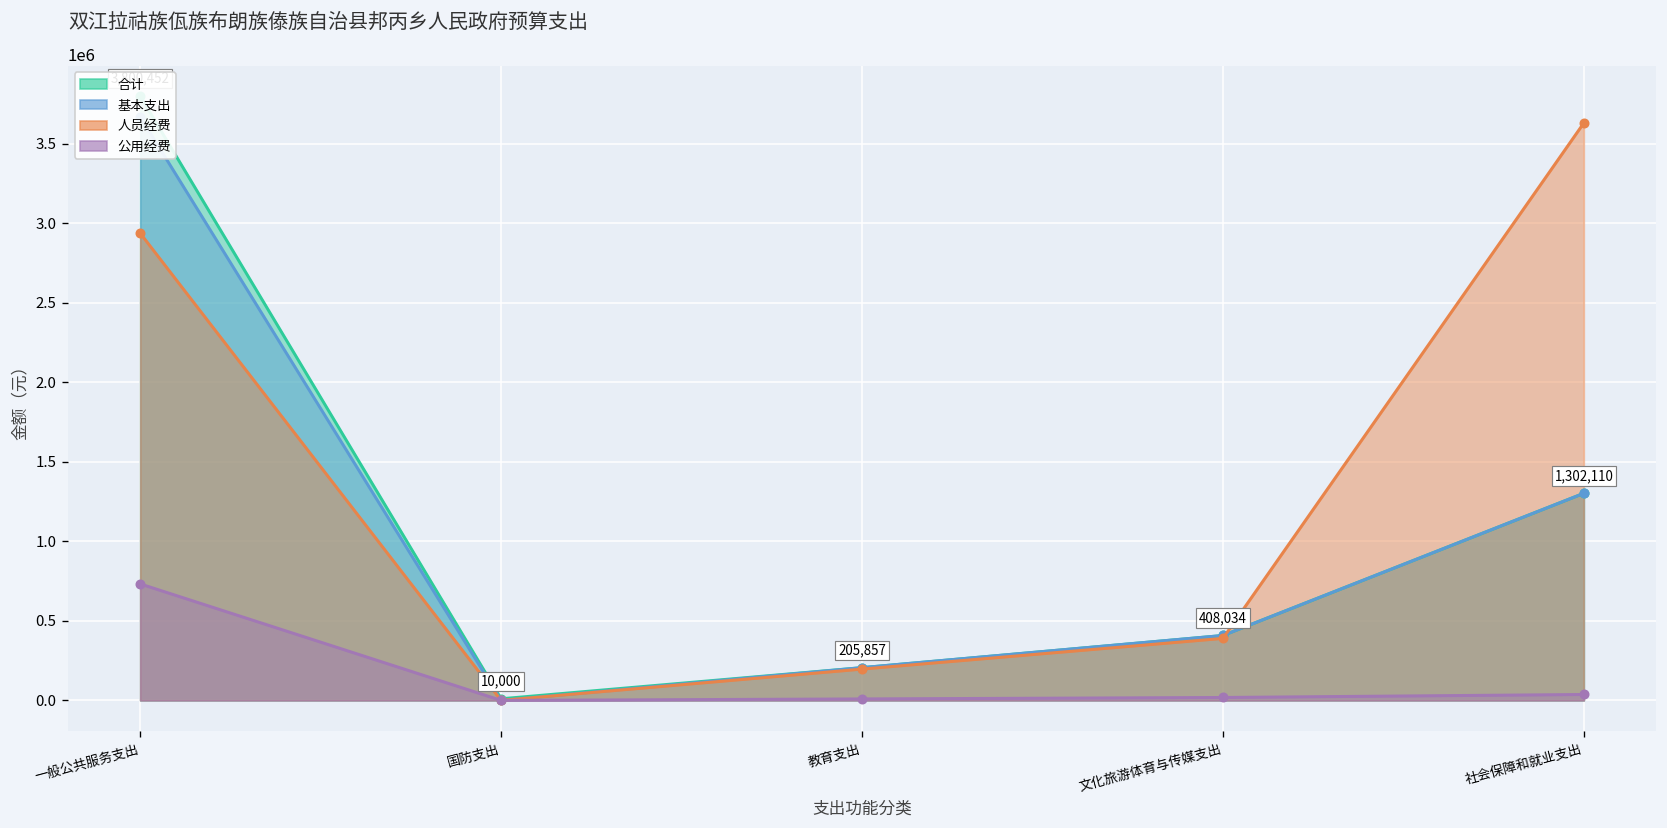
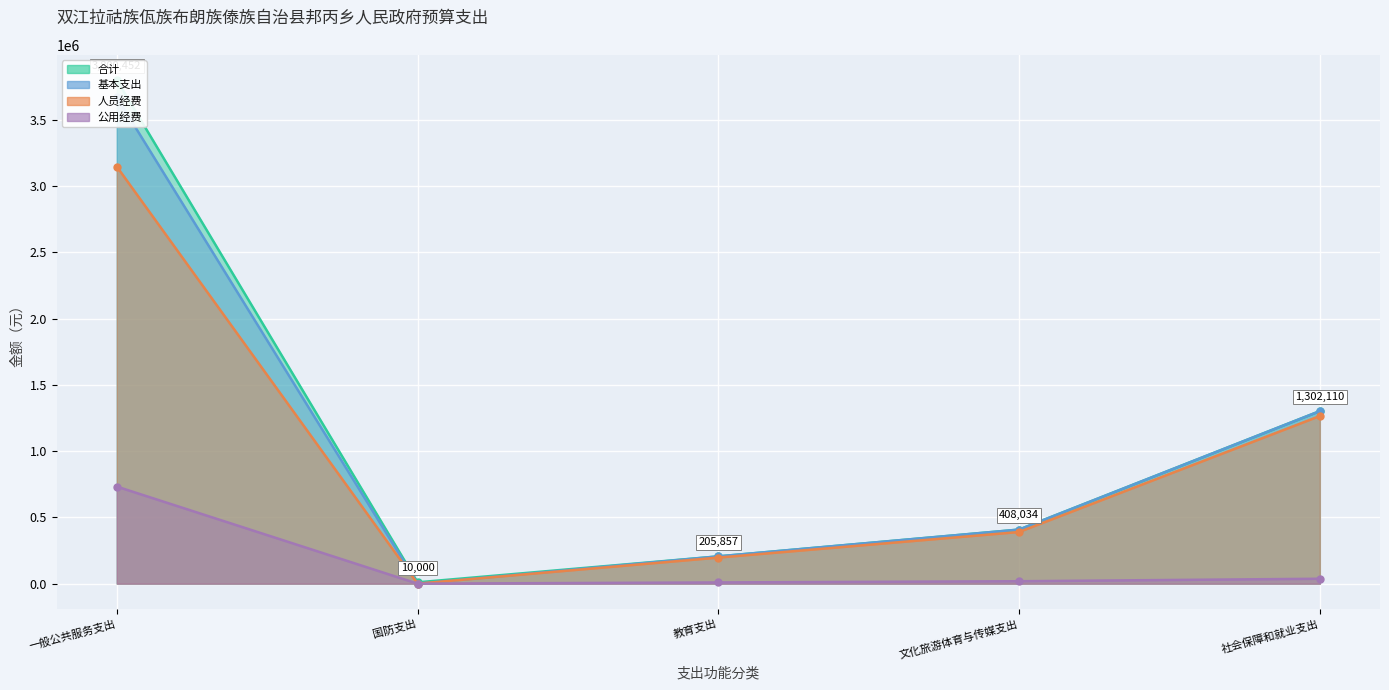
人员经费, 一般公共服务支出: 2940000 -> 3150000
人员经费, 社会保障和就业支出: 3630000 -> 1270000
